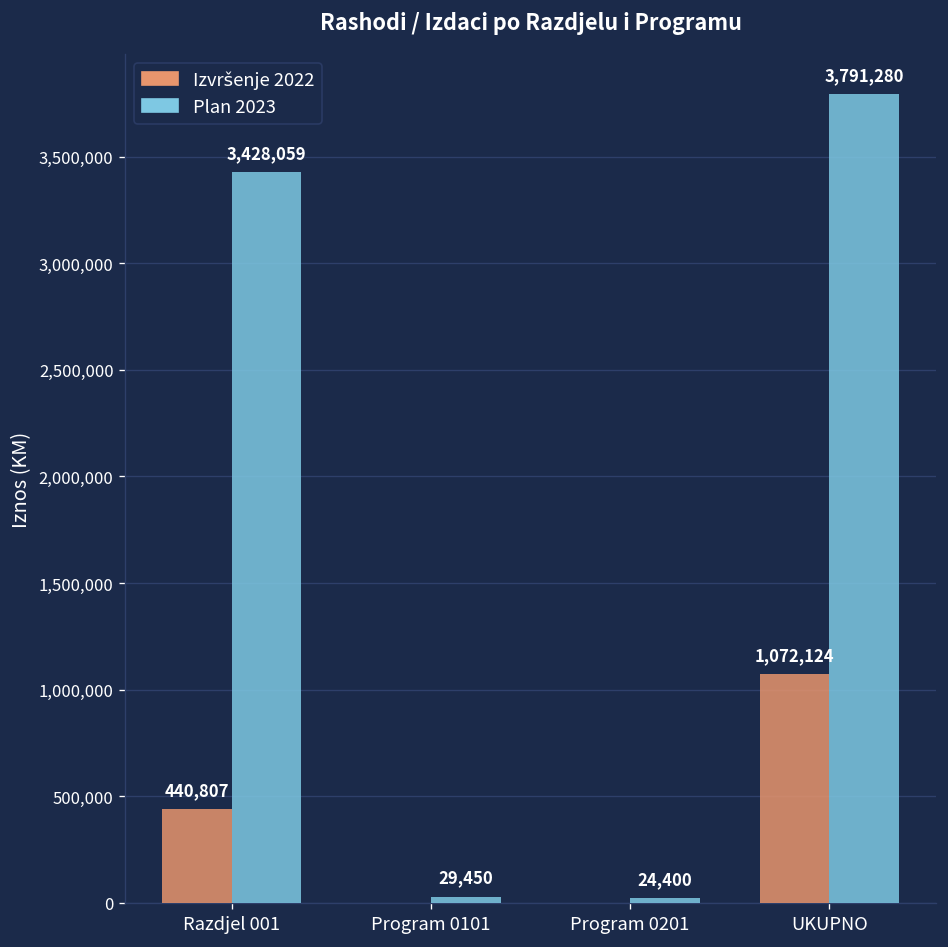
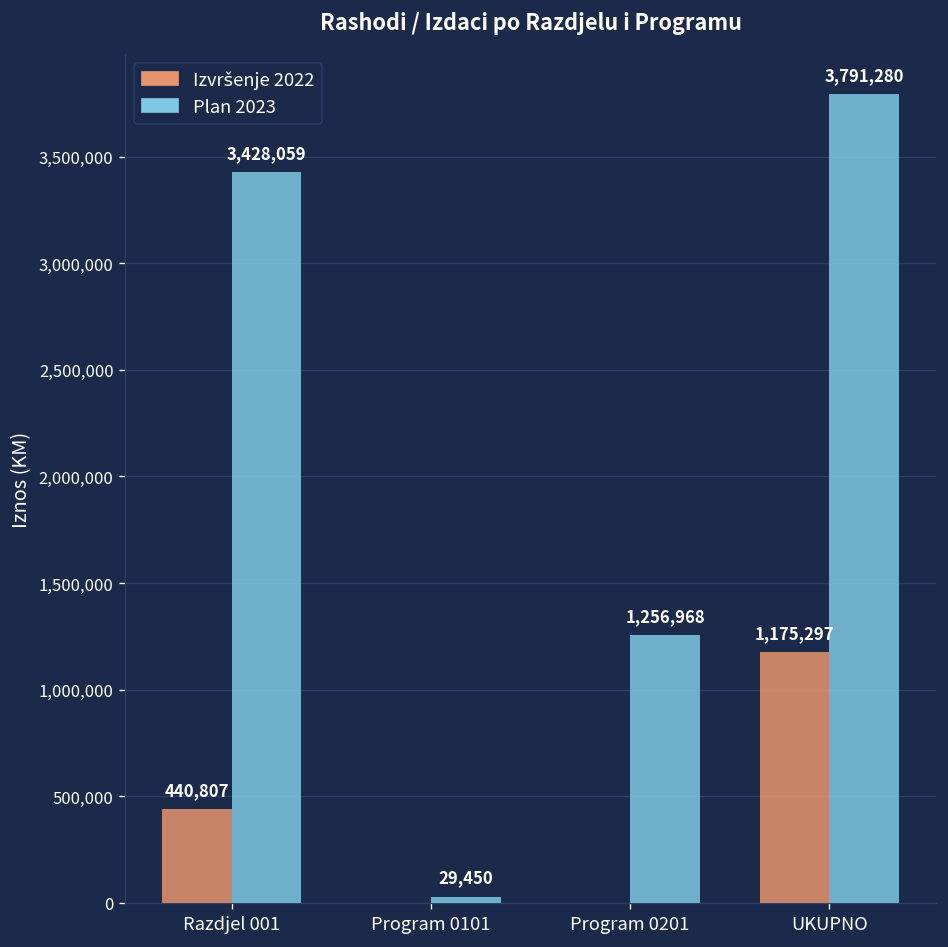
Plan 2023, Program 0201: 24,400 -> 1,256,968
Izvršenje 2022, UKUPNO: 1,072,124 -> 1,175,297
